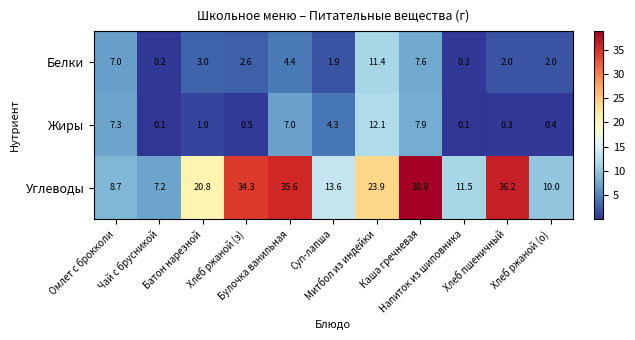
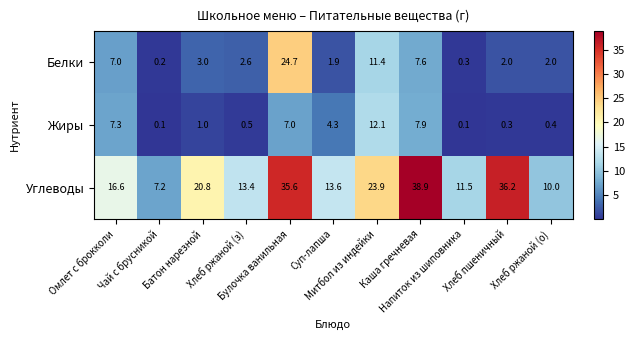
Белки, Булочка ванильная: 4.4 -> 24.7
Углеводы, Омлет с брокколи: 8.7 -> 16.6
Углеводы, Хлеб ржаной (з): 34.3 -> 13.4
